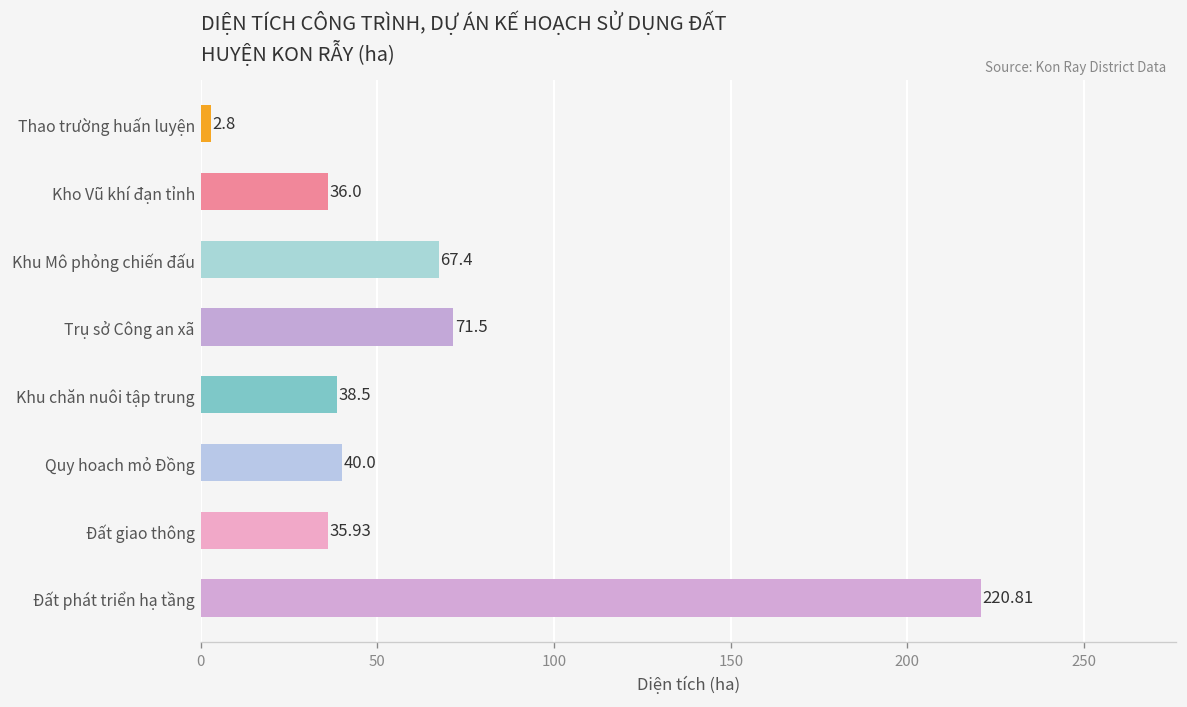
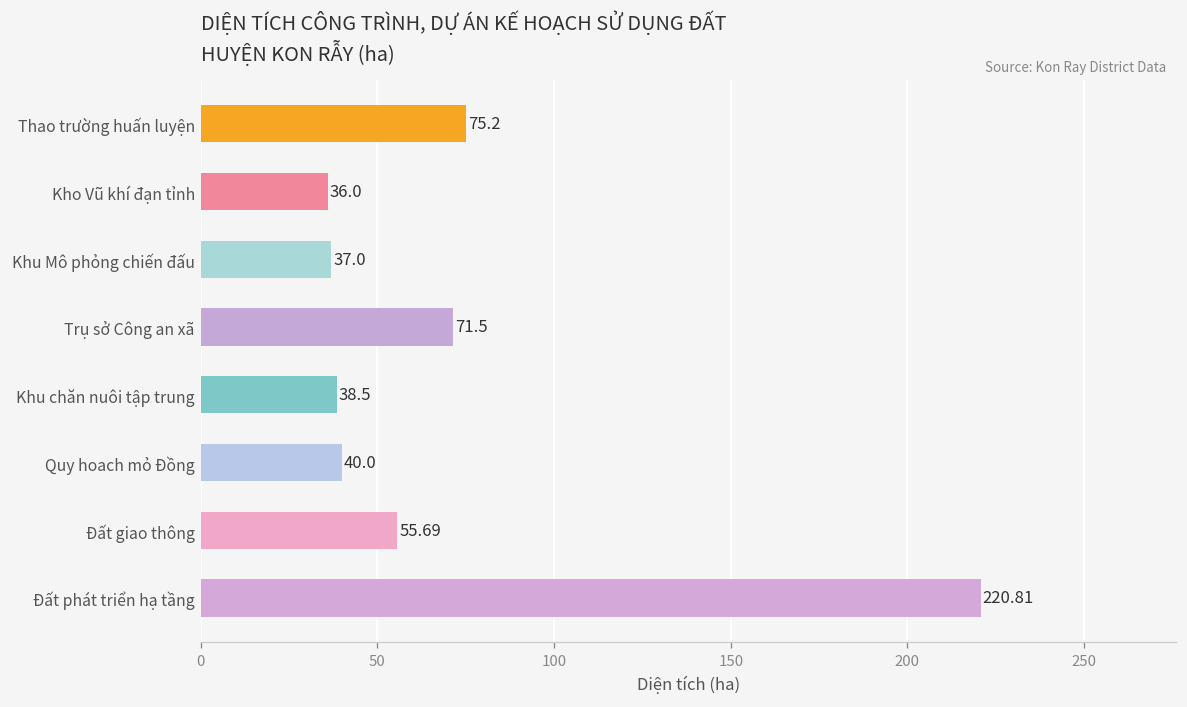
Thao trường huấn luyện: 2.8 -> 75.2
Khu Mô phỏng chiến đấu: 67.4 -> 37.0
Đất giao thông: 35.93 -> 55.69
